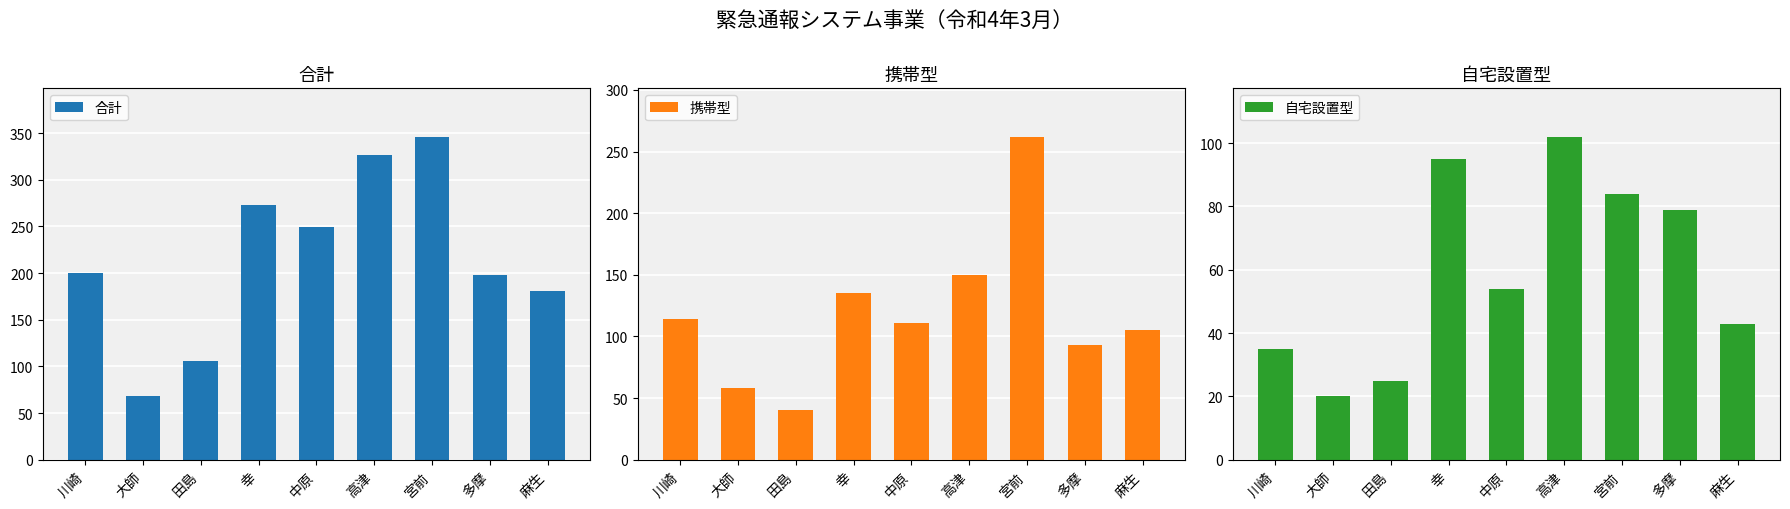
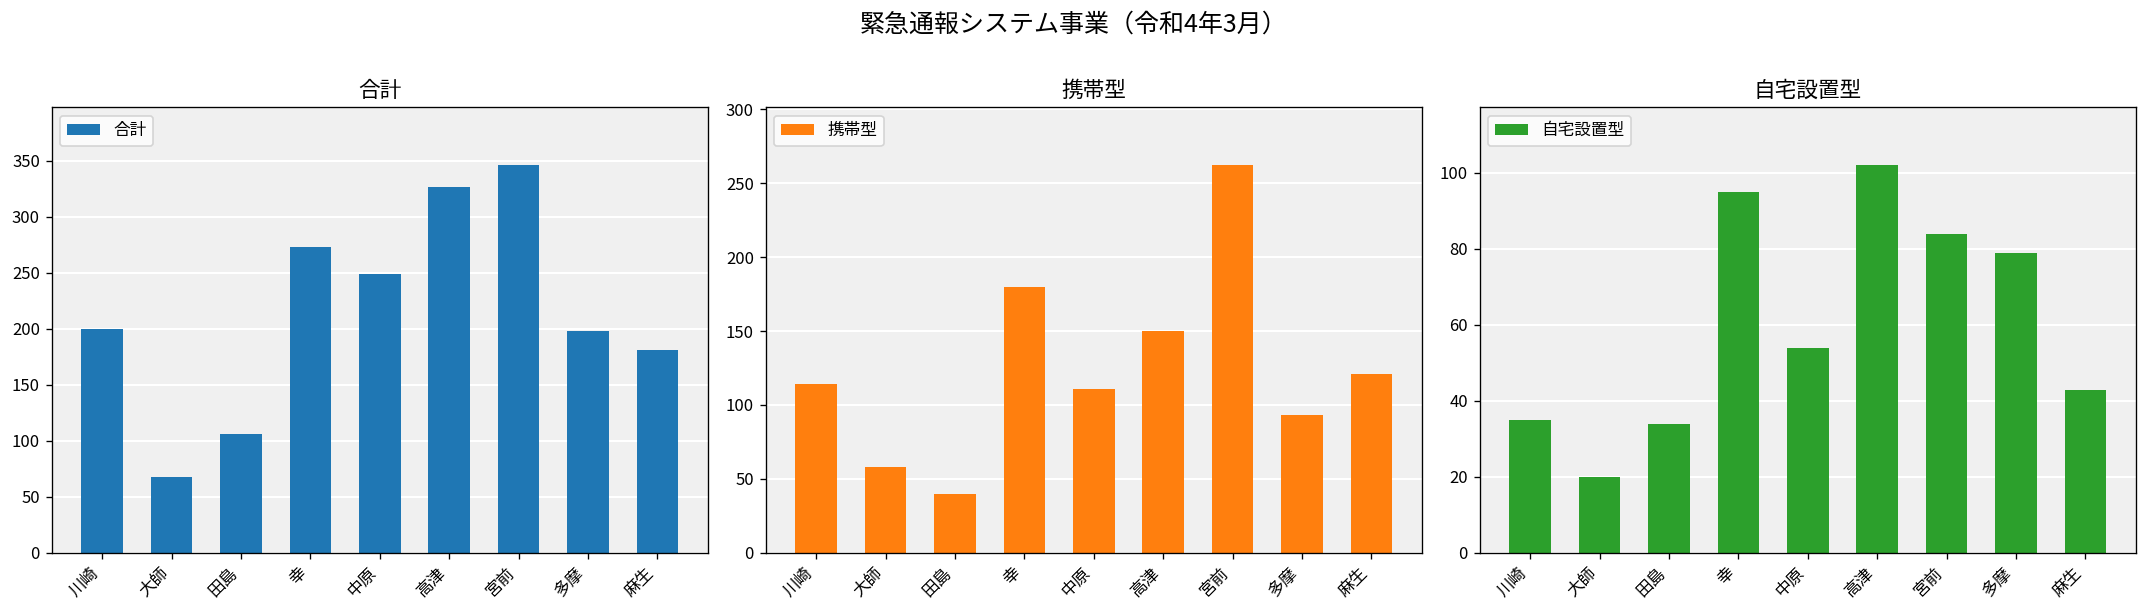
携帯型, 幸: 135 -> 180
携帯型, 麻生: 105 -> 121
自宅設置型, 田島: 25 -> 34
